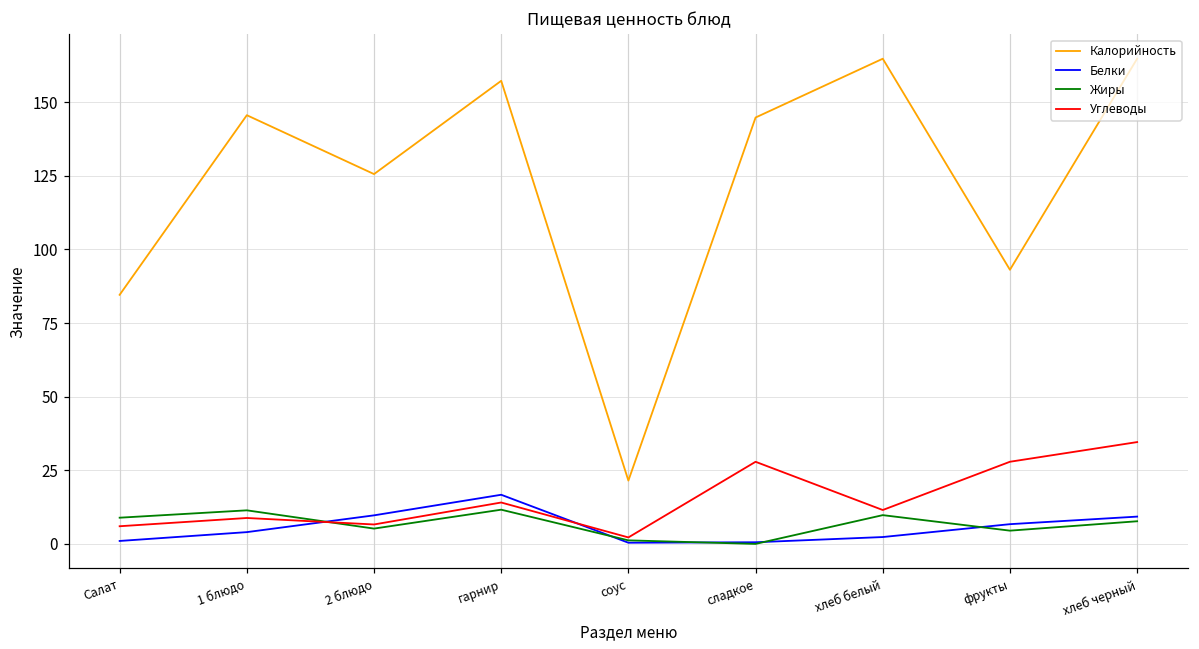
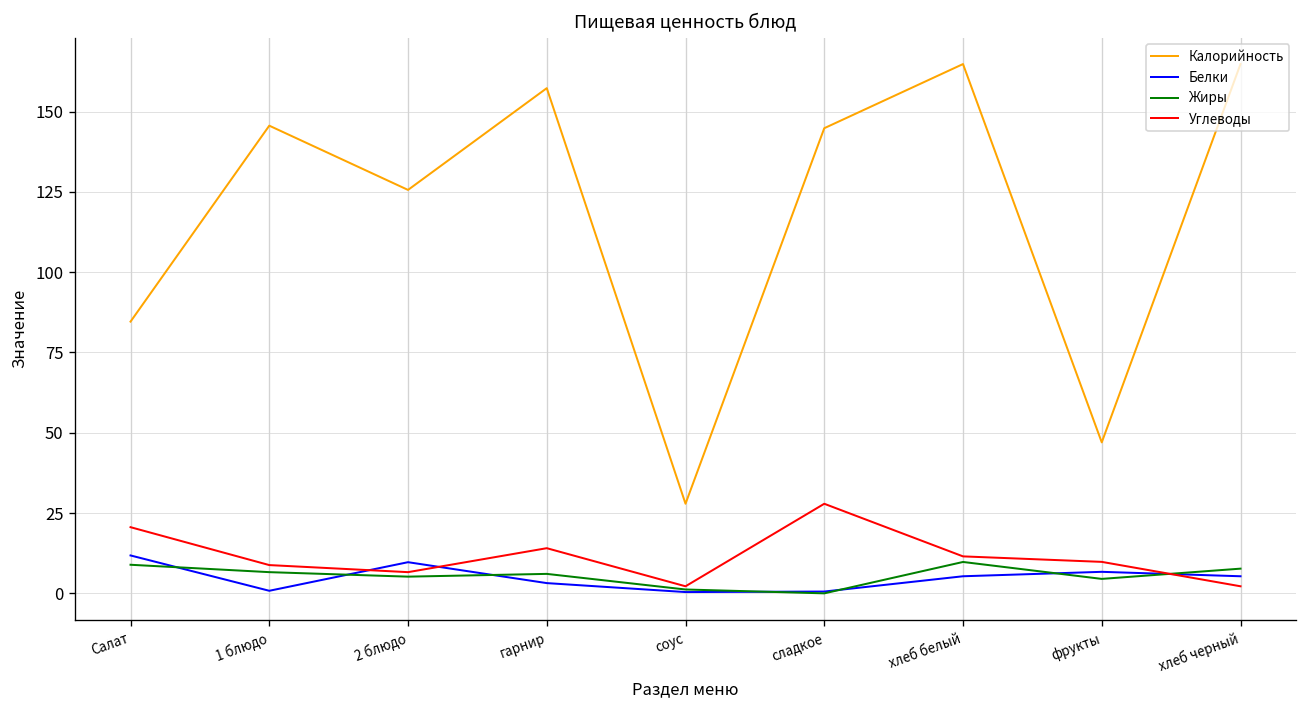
Белки, Салат: 1 -> 12
Углеводы, Салат: 6 -> 21
Белки, 1 блюдо: 4 -> 1
Жиры, 1 блюдо: 11 -> 7
Белки, гарнир: 17 -> 3
Жиры, гарнир: 12 -> 6
Калорийность, соус: 22 -> 28
Белки, хлеб белый: 2 -> 5
Калорийность, фрукты: 93 -> 47
Углеводы, фрукты: 28 -> 10
Белки, хлеб черный: 9 -> 5
Углеводы, хлеб черный: 35 -> 2
